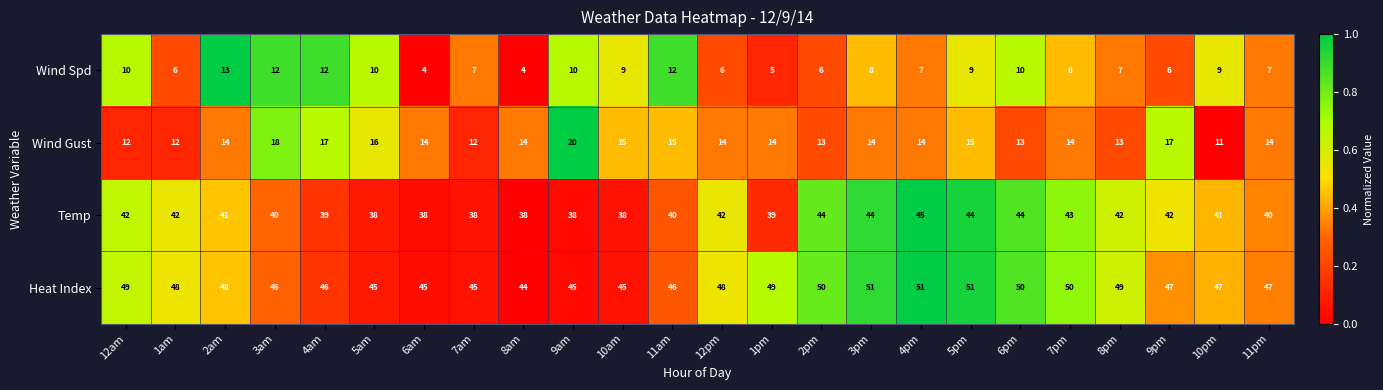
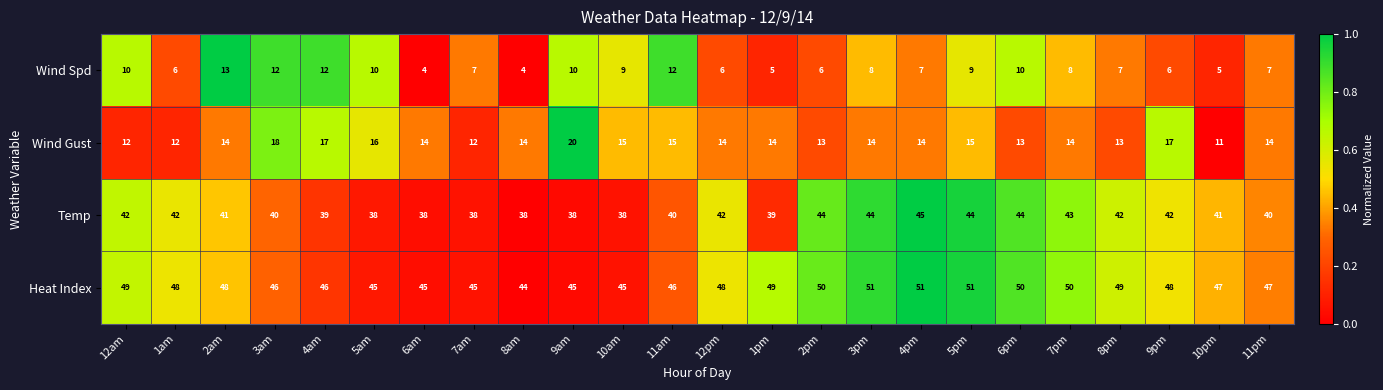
Wind Spd, 10pm: 9 -> 5
Heat Index, 9pm: 47 -> 48
